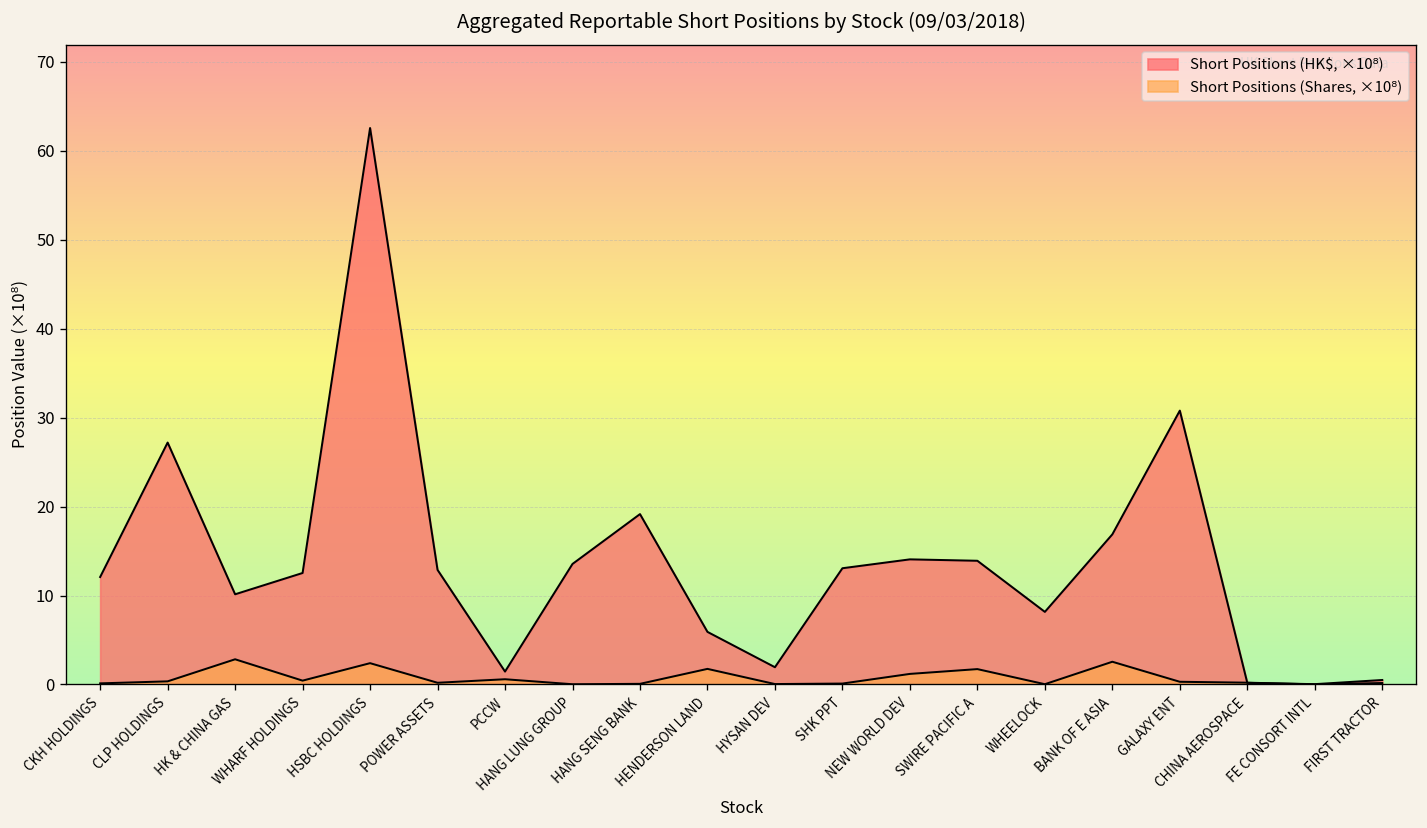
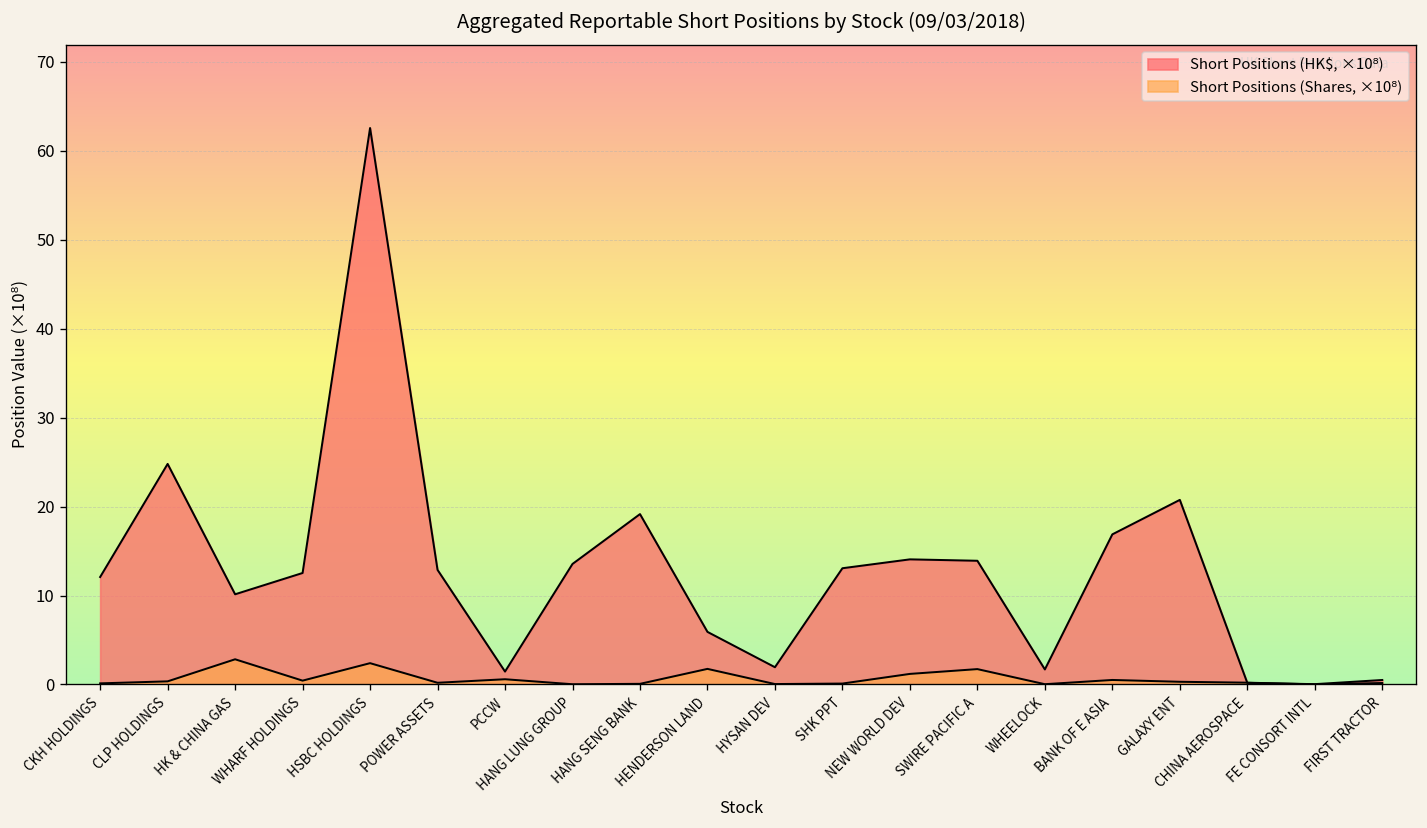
Short Positions (HK$, ×10⁸), CLP HOLDINGS: 27 -> 25
Short Positions (HK$, ×10⁸), WHEELOCK: 8 -> 2
Short Positions (Shares, ×10⁸), BANK OF E ASIA: 3 -> 1
Short Positions (HK$, ×10⁸), GALAXY ENT: 31 -> 21
